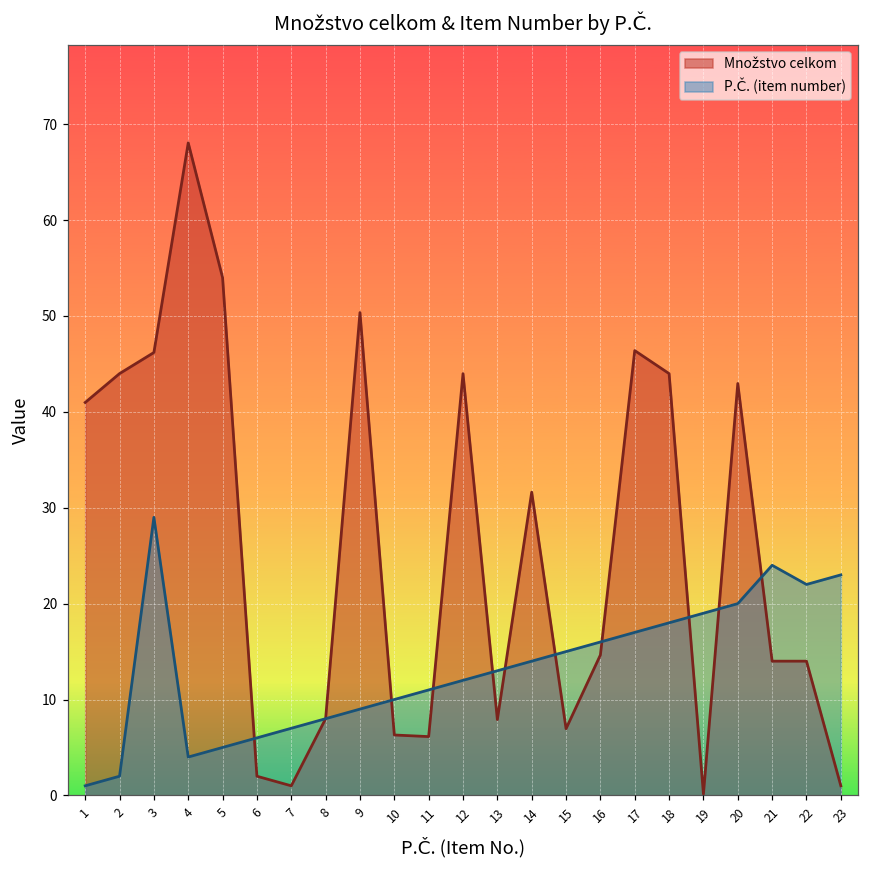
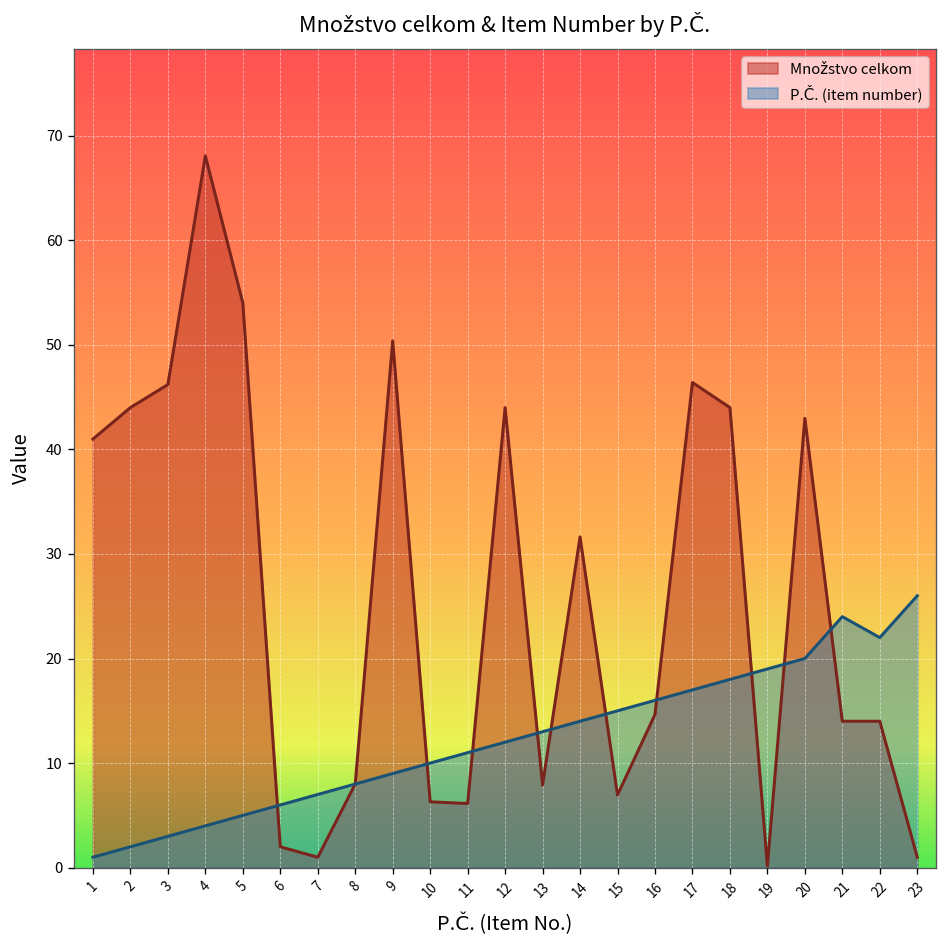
P.Č. (item number), 3: 29 -> 3
P.Č. (item number), 23: 23 -> 26
